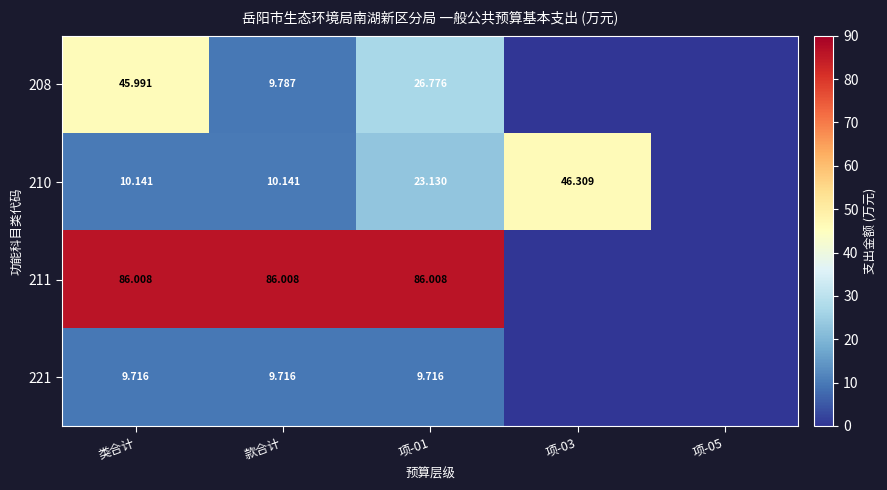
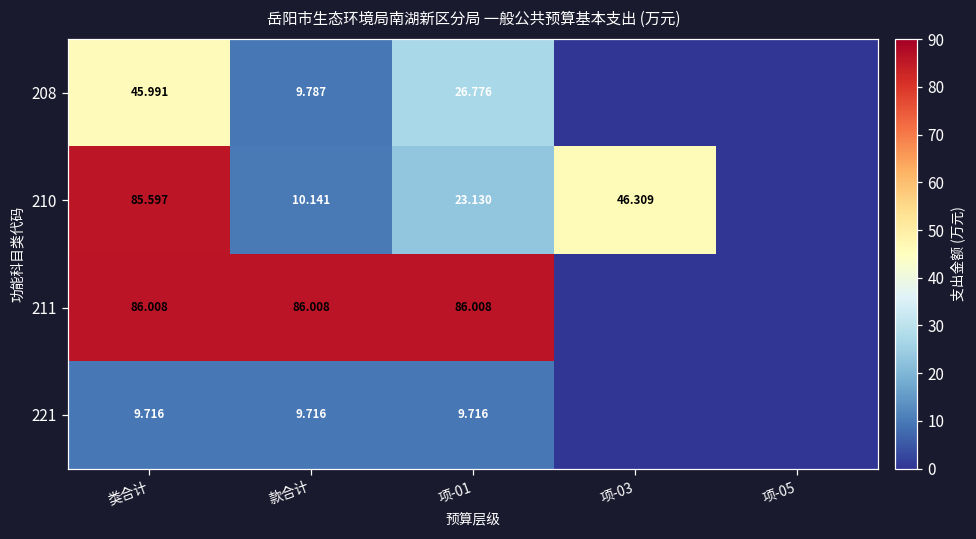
210, 类合计: 10.141 -> 85.597
